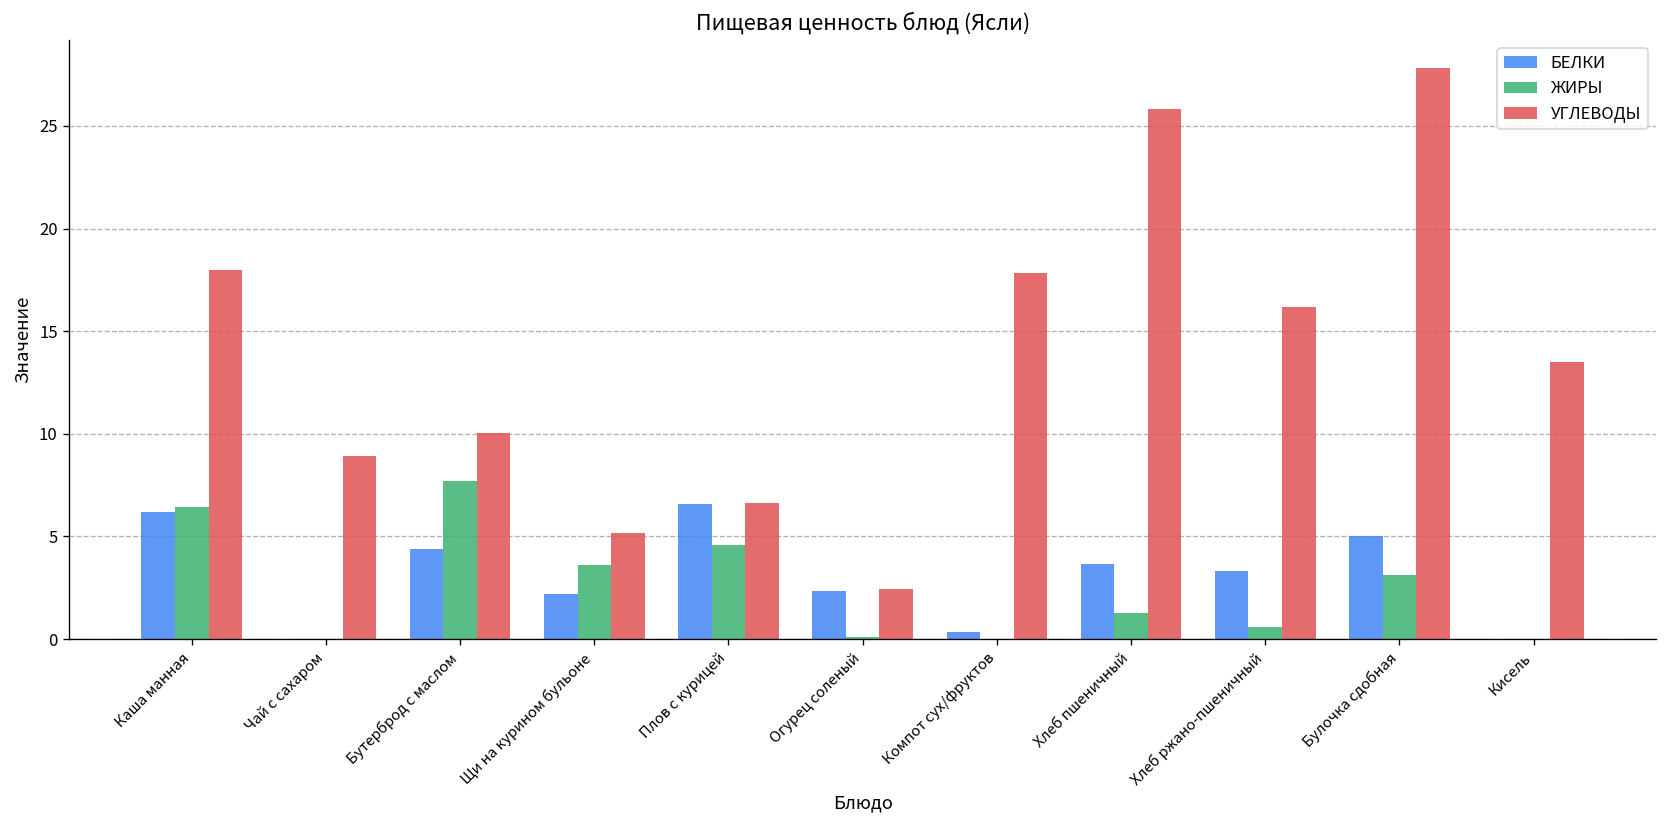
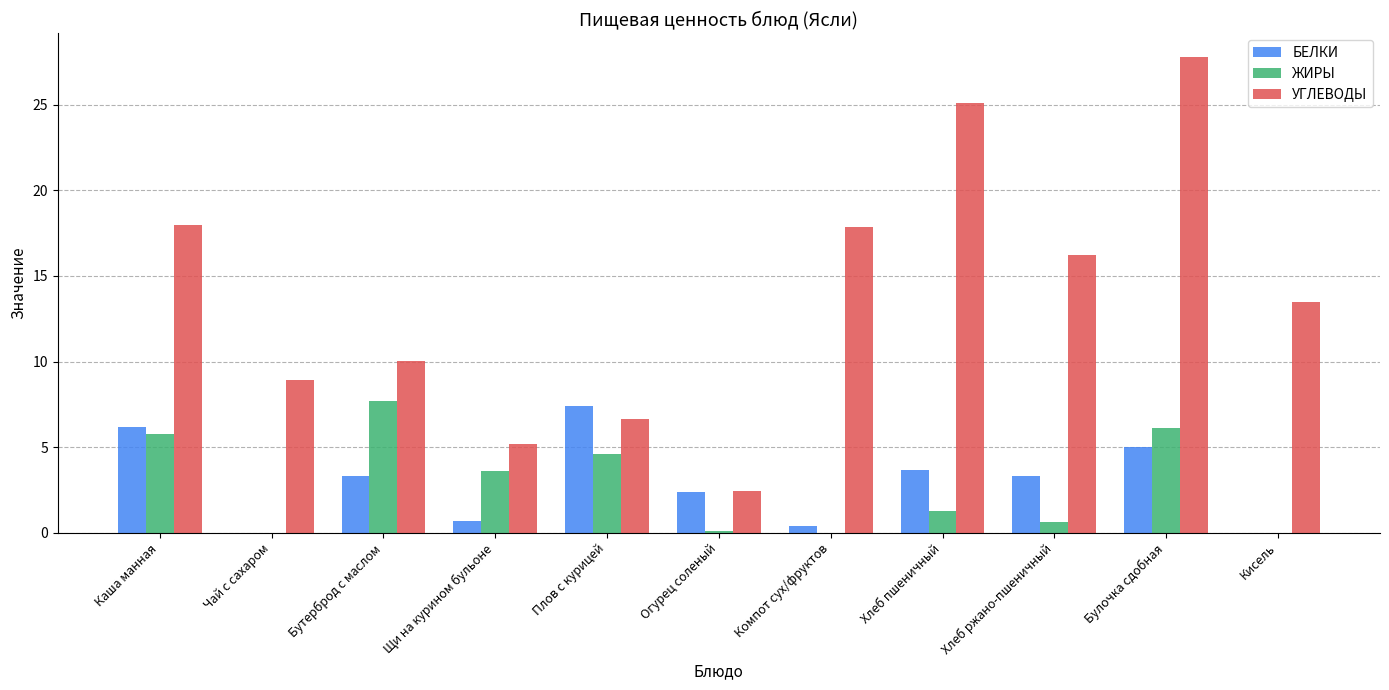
ЖИРЫ, Каша манная: 6.5 -> 5.8
БЕЛКИ, Бутерброд с маслом: 4.4 -> 3.3
БЕЛКИ, Щи на курином бульоне: 2.2 -> 0.7
БЕЛКИ, Плов с курицей: 6.6 -> 7.4
УГЛЕВОДЫ, Хлеб пшеничный: 25.8 -> 25.1
ЖИРЫ, Булочка сдобная: 3.1 -> 6.1
